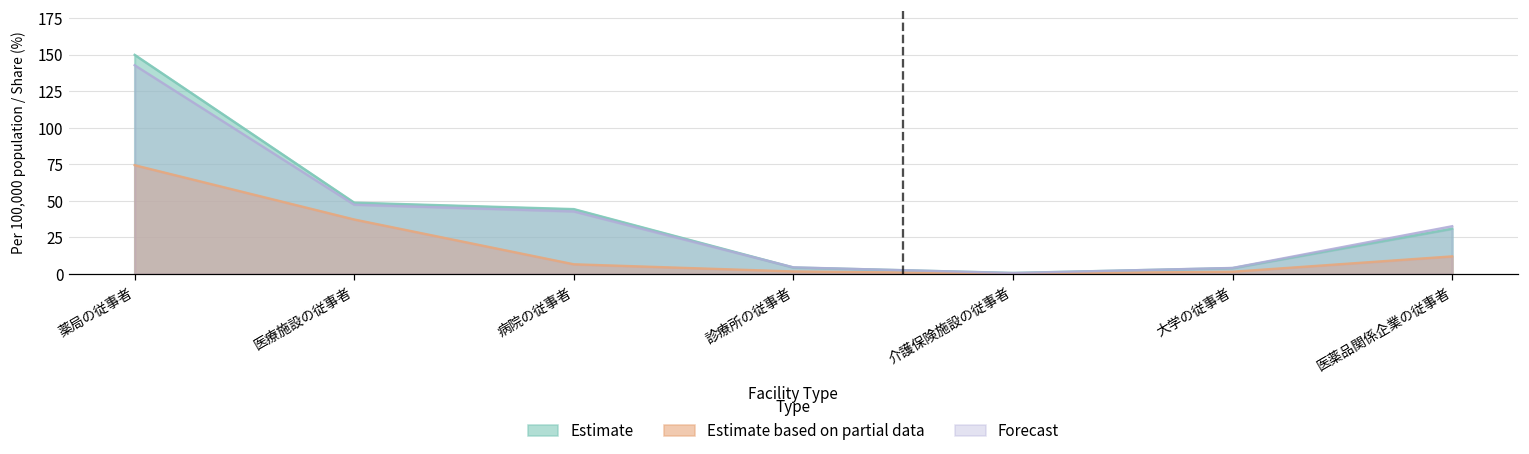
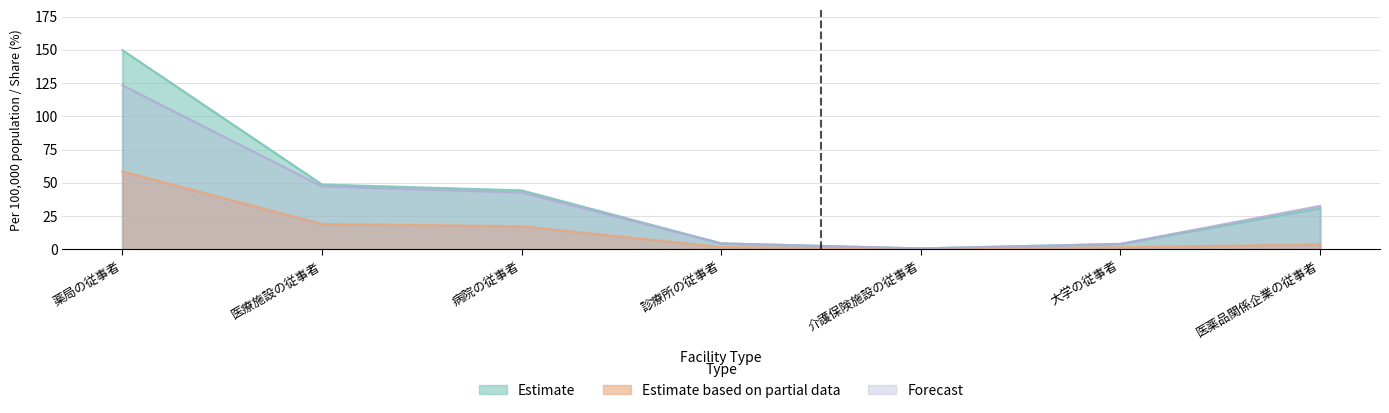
Estimate based on partial data, 薬局の従事者: 74 -> 59
Forecast, 薬局の従事者: 143 -> 123
Estimate based on partial data, 医療施設の従事者: 37 -> 19
Estimate based on partial data, 病院の従事者: 7 -> 17
Estimate based on partial data, 医薬品関係企業の従事者: 12 -> 4
